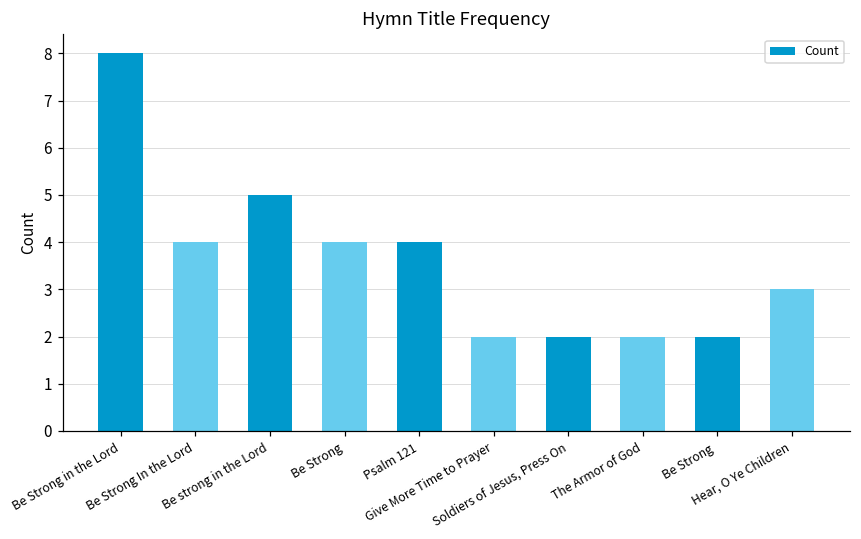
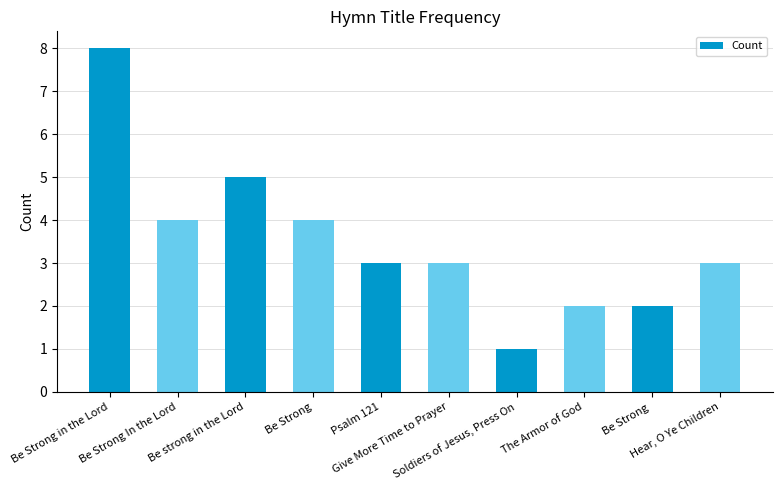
Psalm 121: 4 -> 3
Give More Time to Prayer: 2 -> 3
Soldiers of Jesus, Press On: 2 -> 1
